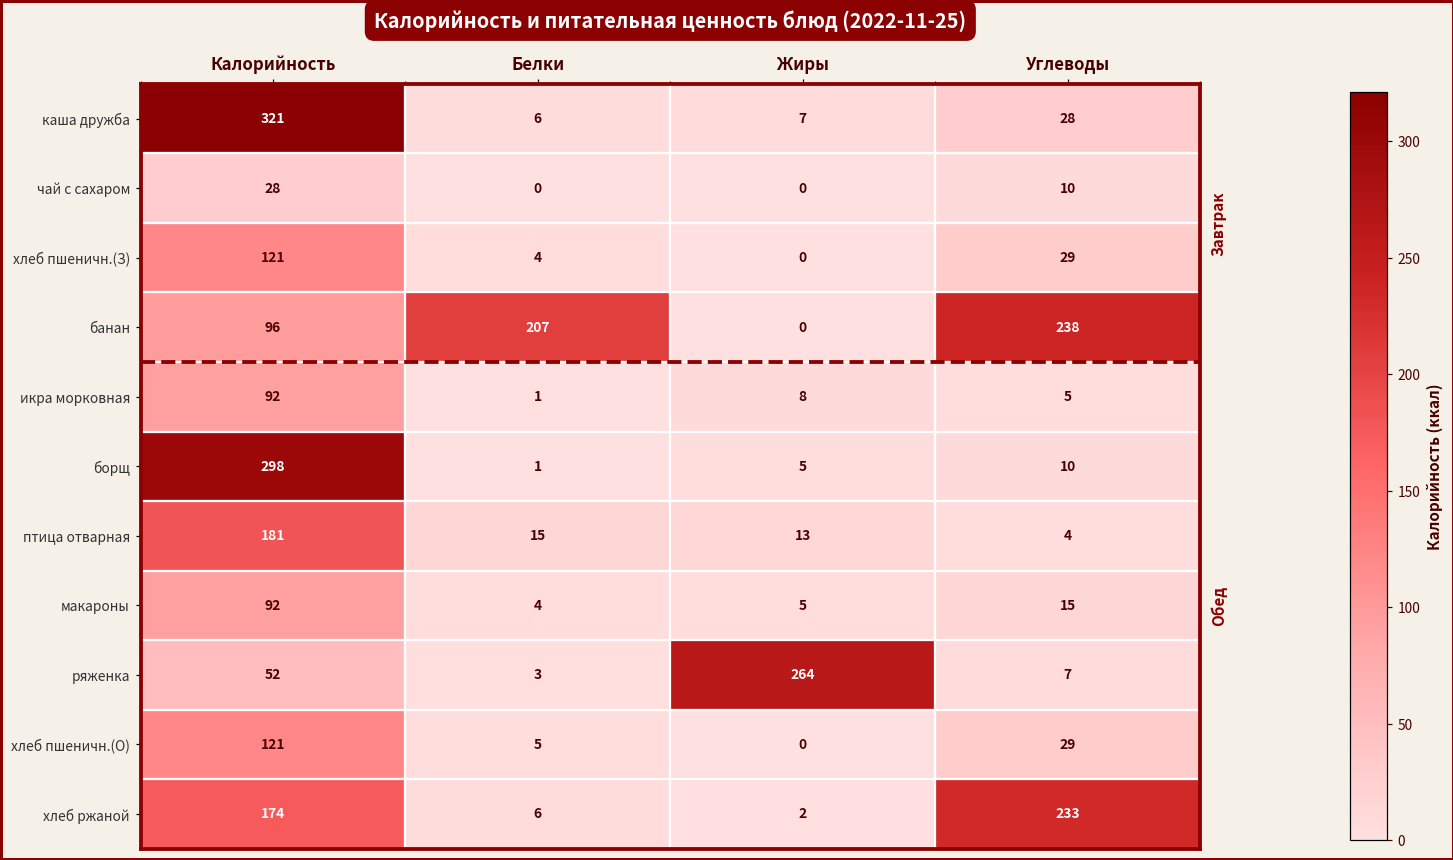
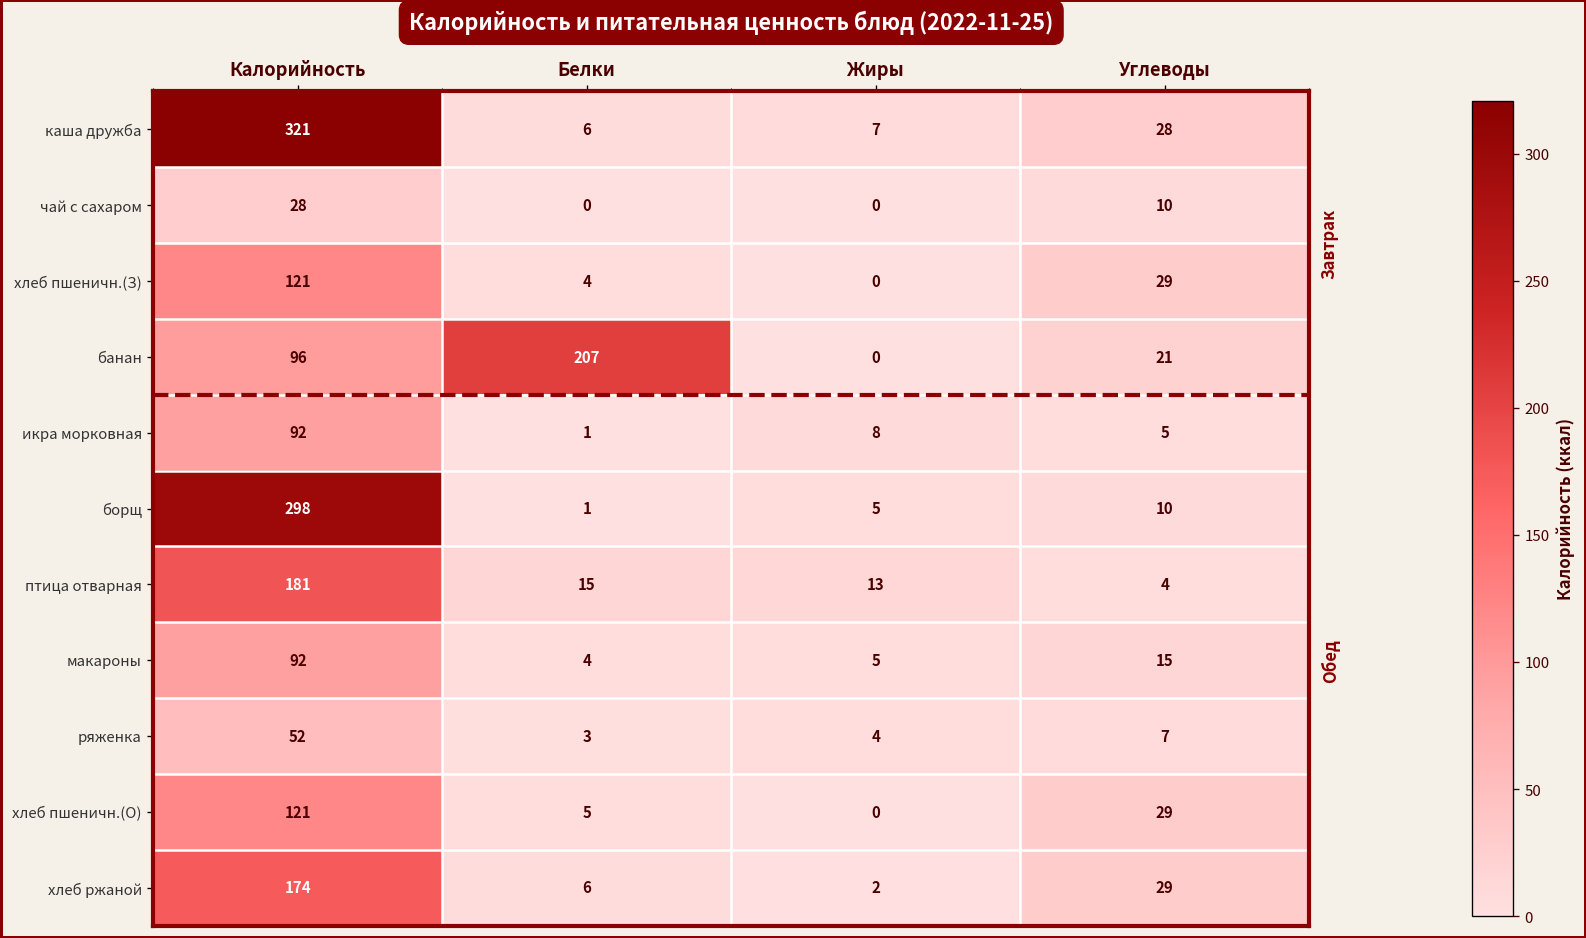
банан, Углеводы: 238 -> 21
ряженка, Жиры: 264 -> 4
хлеб ржаной, Углеводы: 233 -> 29
